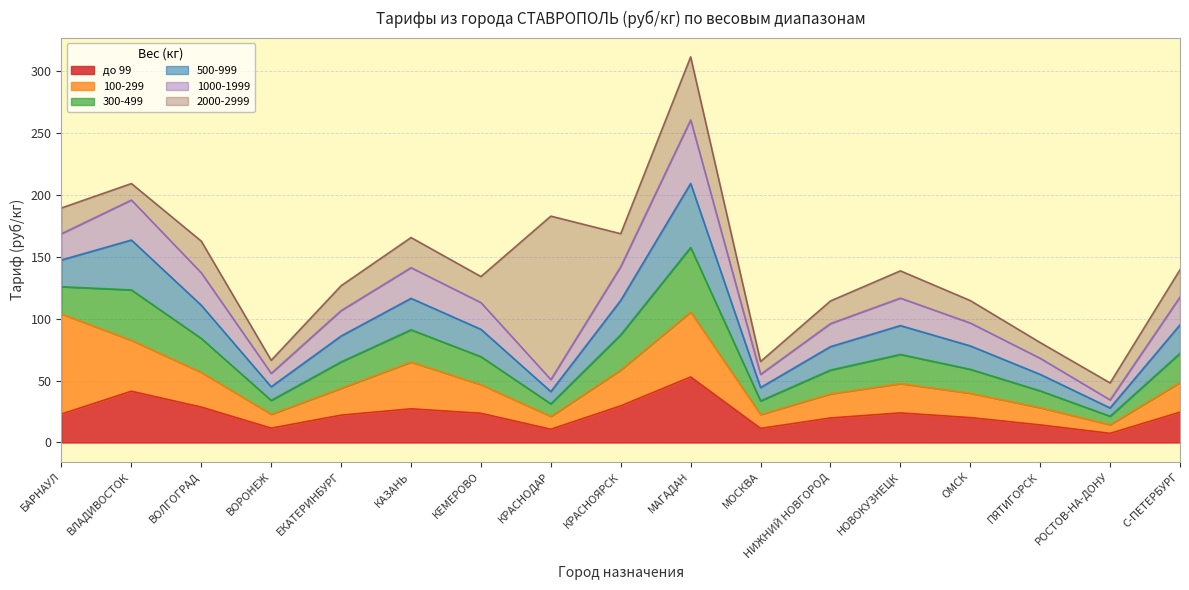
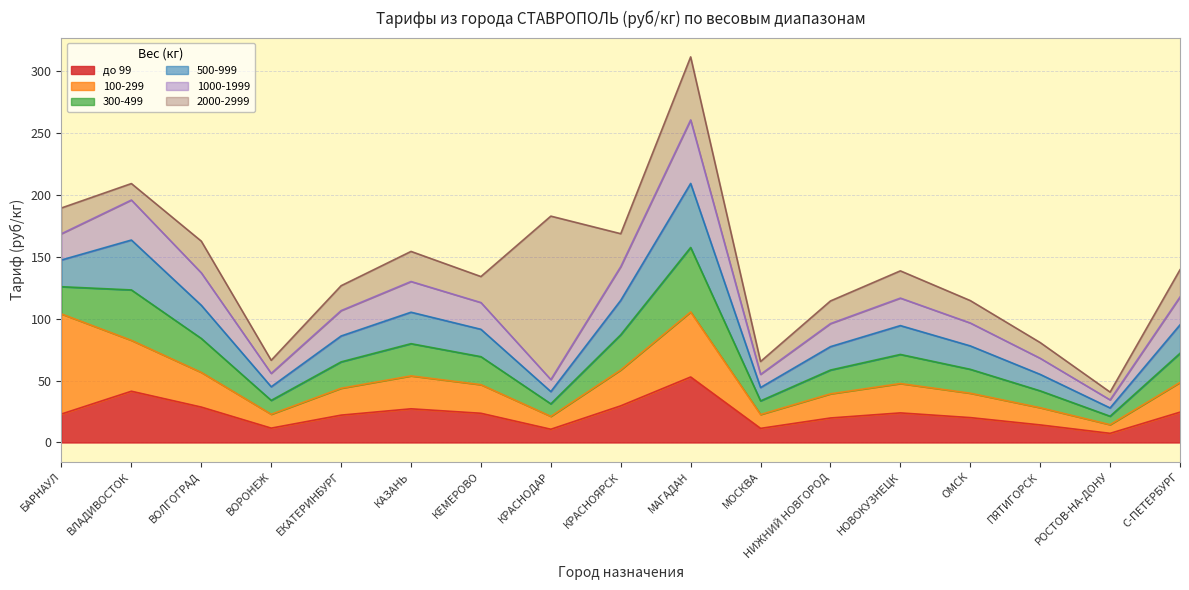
100-299, КАЗАНЬ: 38 -> 27
2000-2999, РОСТОВ-НА-ДОНУ: 14 -> 6
